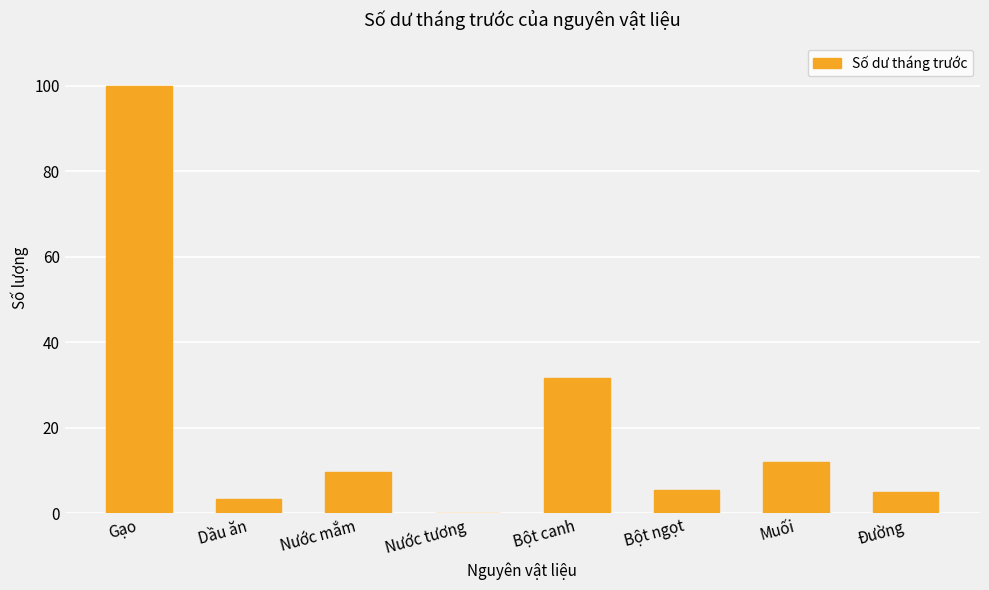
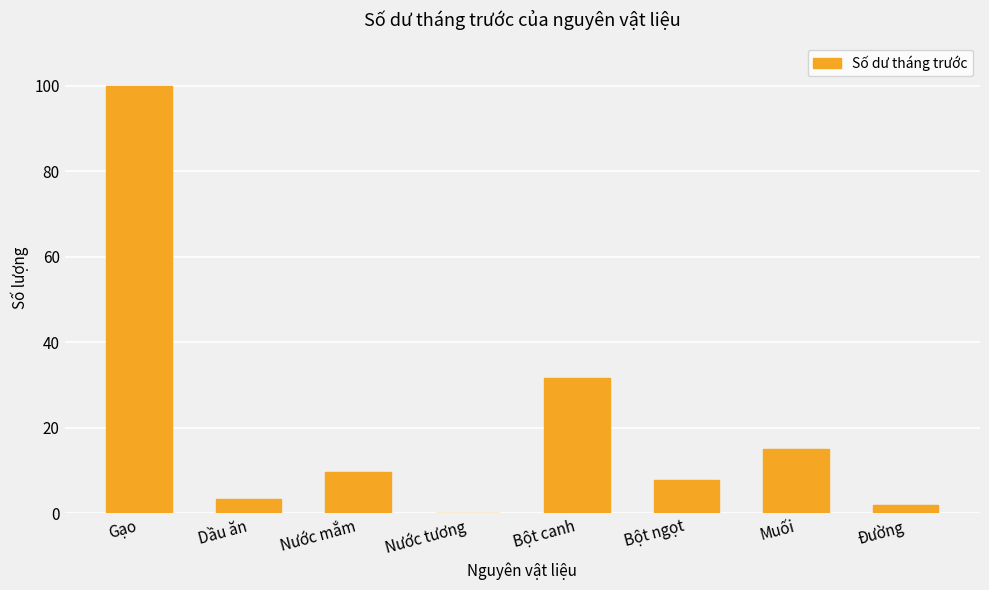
Bột ngọt: 5 -> 8
Muối: 12 -> 15
Đường: 5 -> 2
